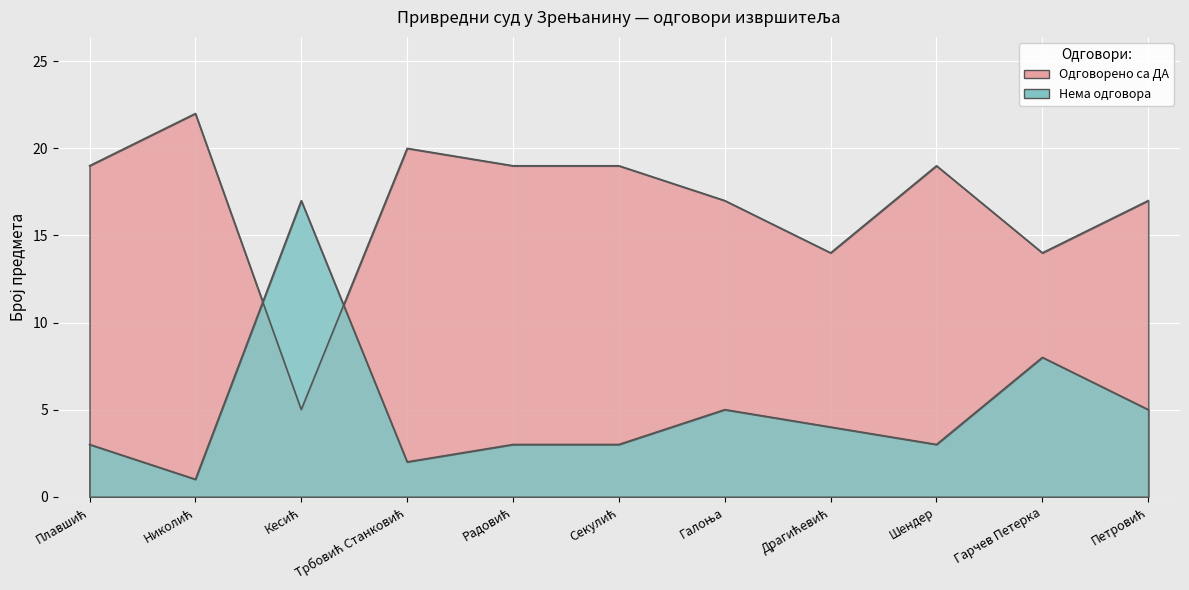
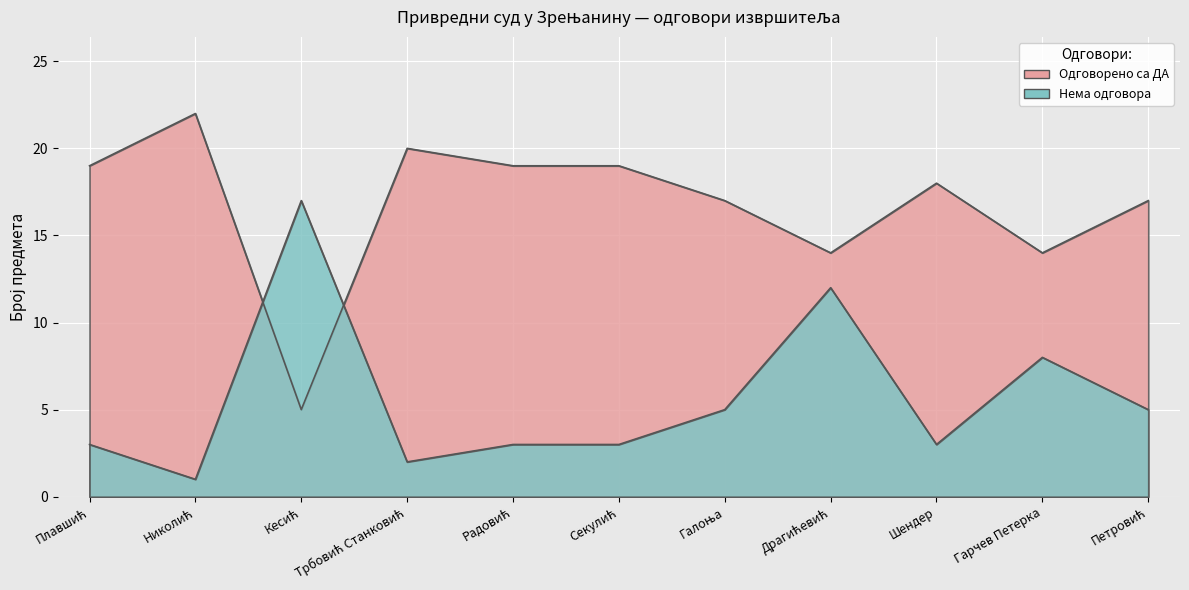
Нема одговора, Драгићевић: 4 -> 12
Одговорено са ДА, Шендер: 19 -> 18
